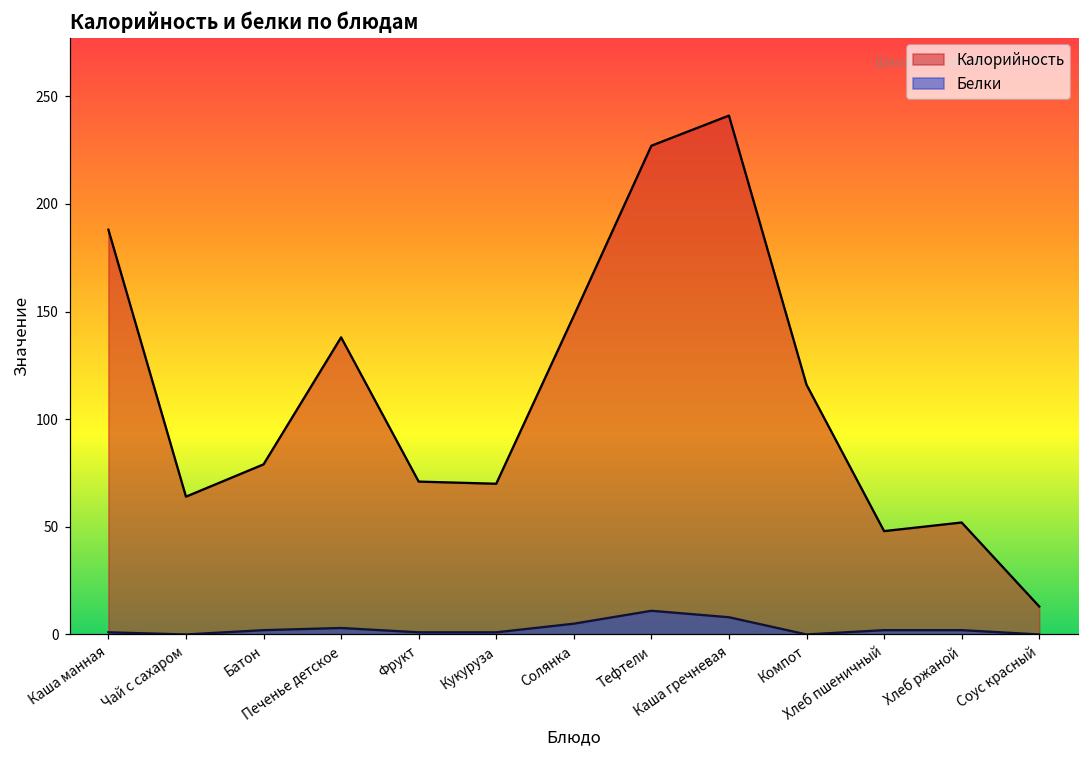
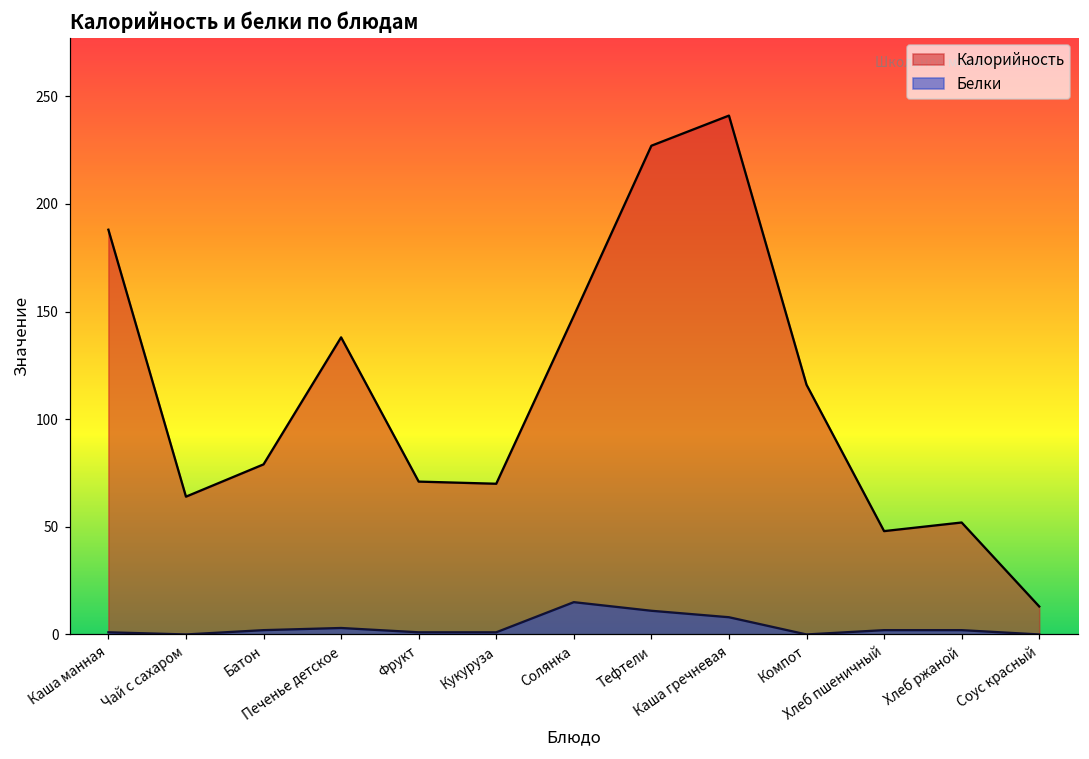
Белки, Солянка: 5 -> 15
